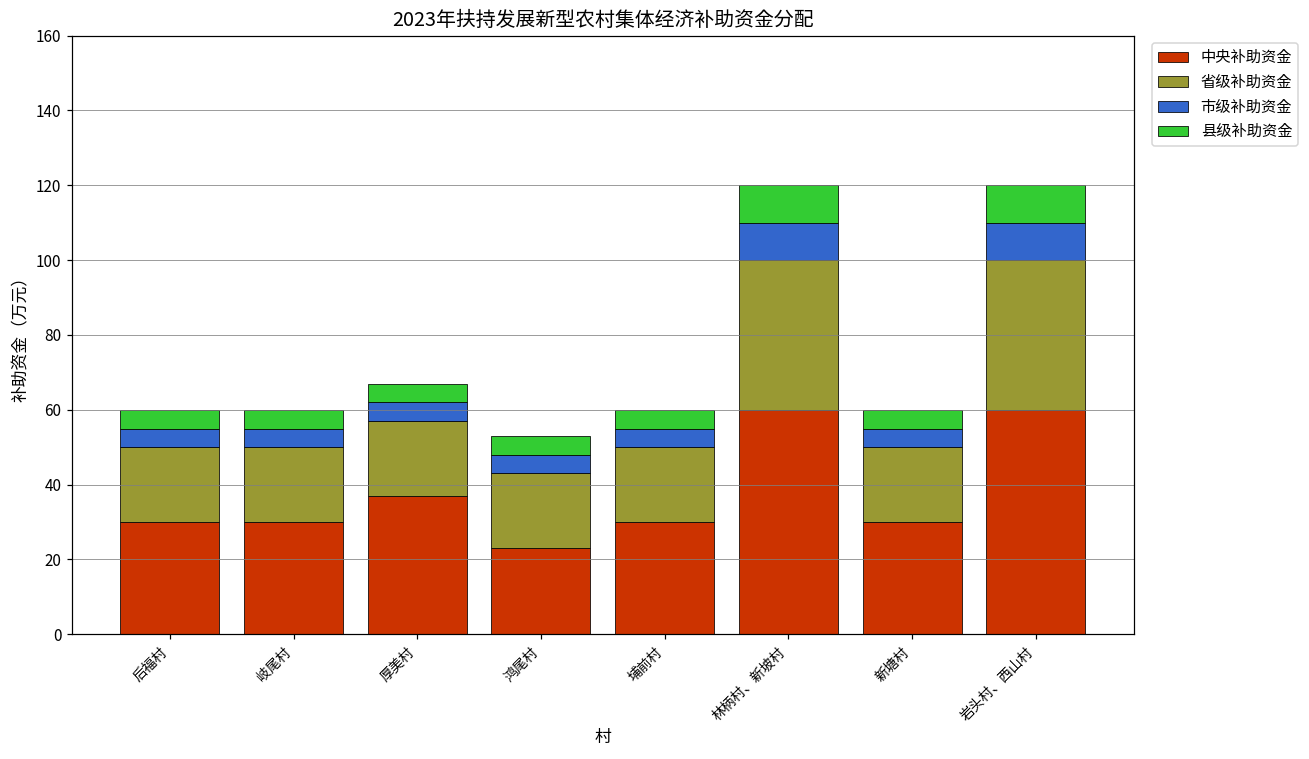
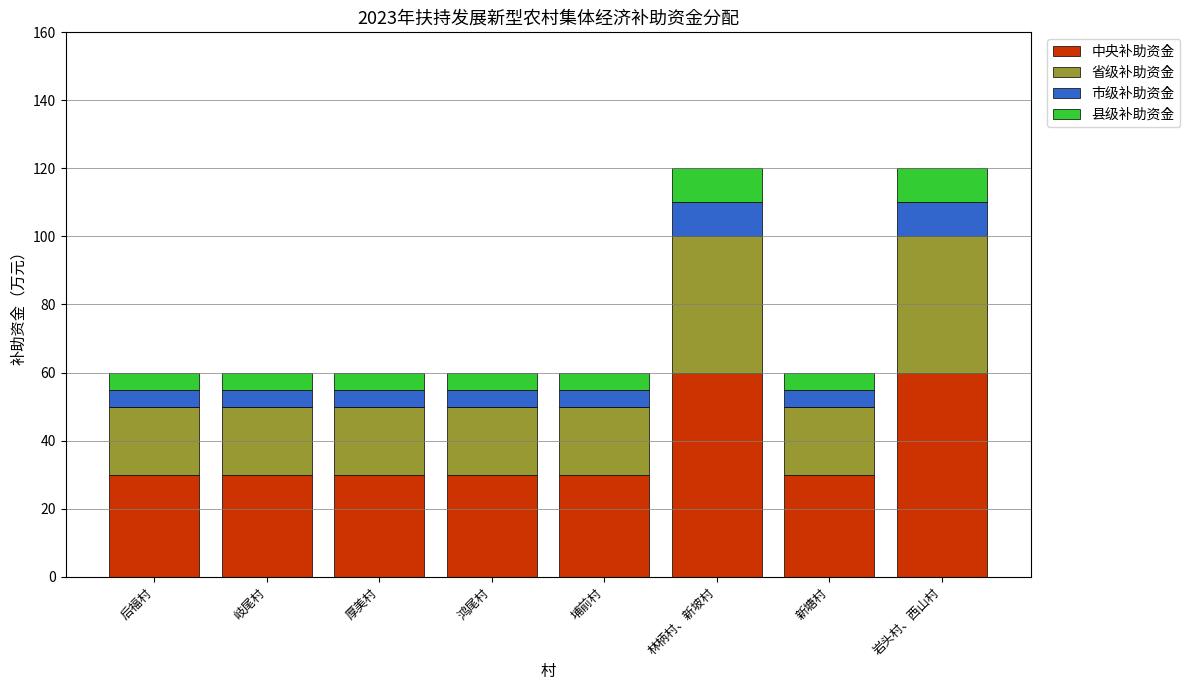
中央补助资金, 厚美村: 37 -> 30
中央补助资金, 鸿尾村: 23 -> 30
